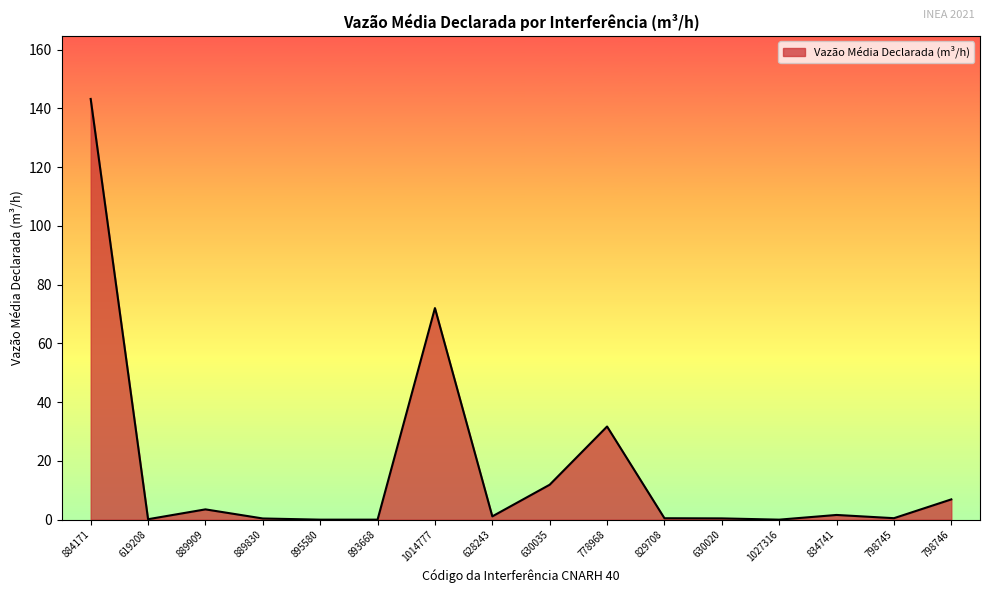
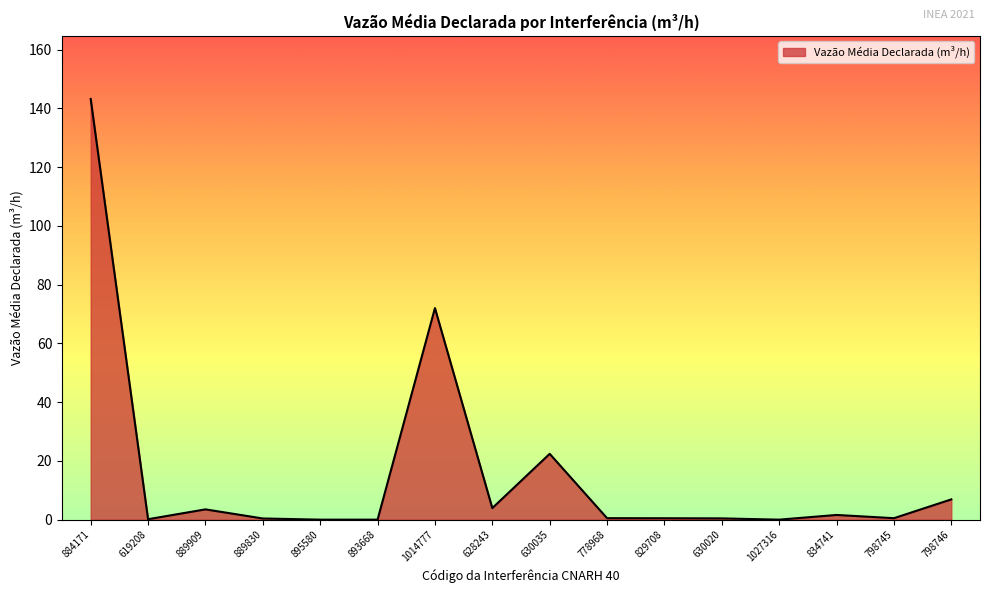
628243: 1 -> 4
630035: 12 -> 22
778968: 32 -> 1
